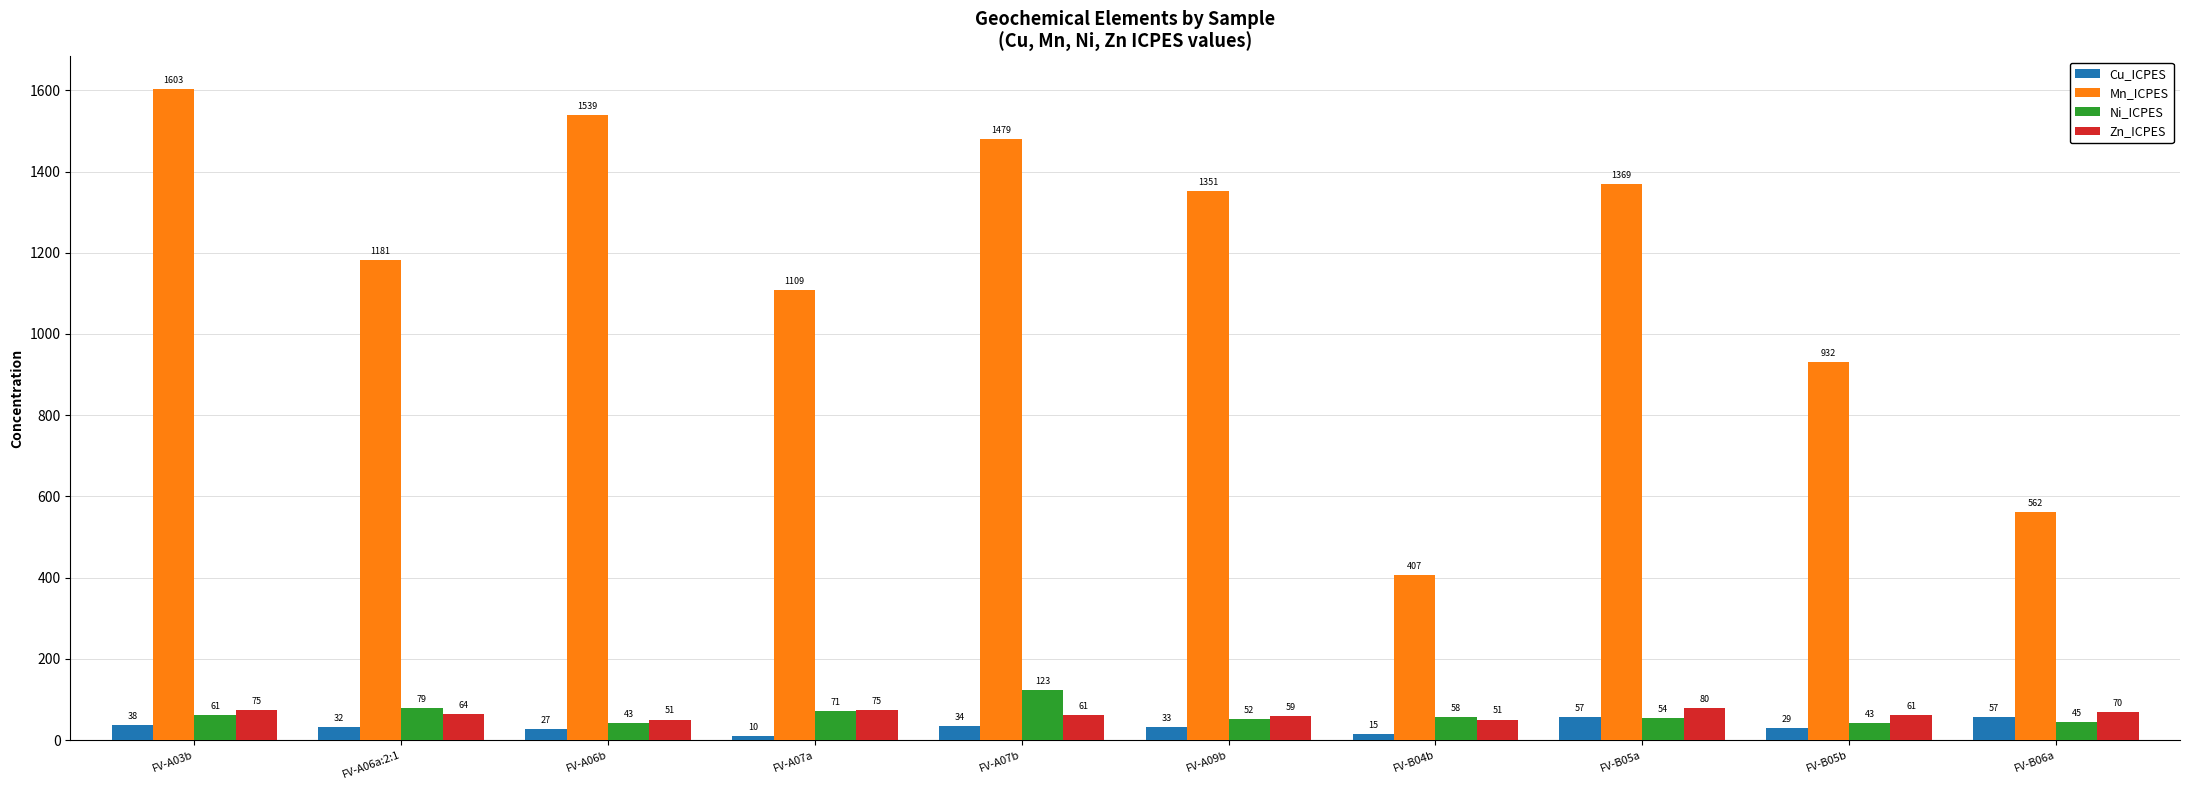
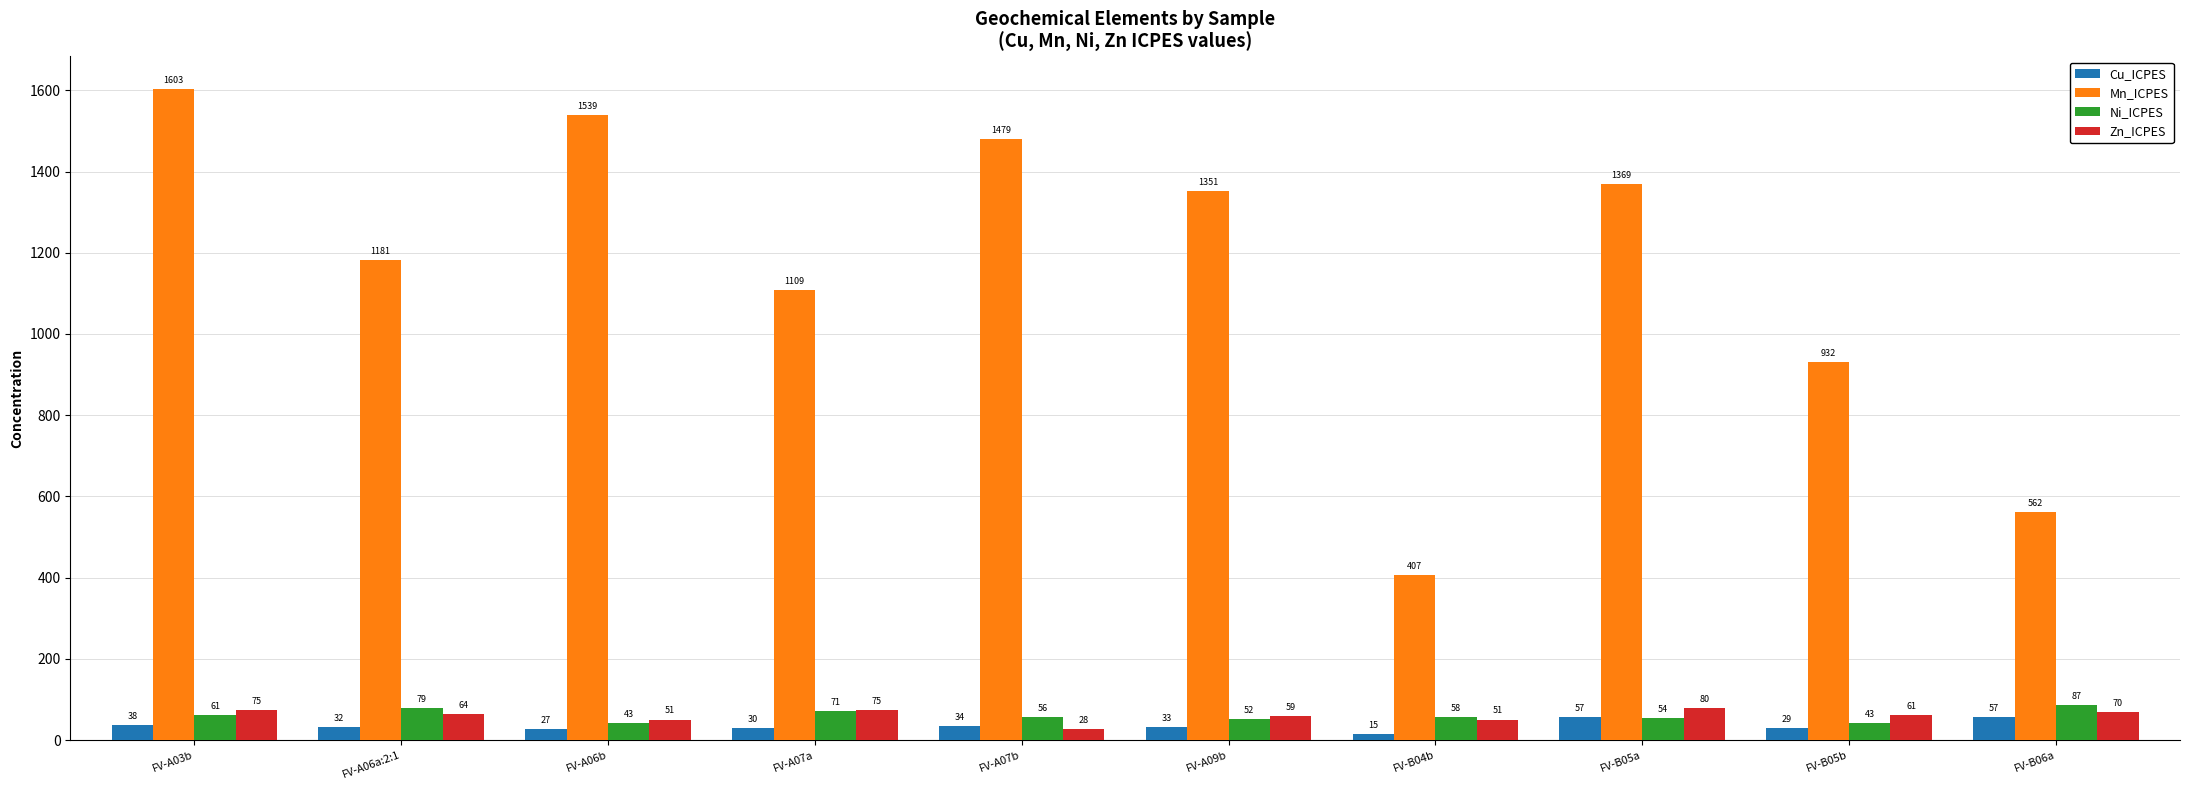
Cu_ICPES, FV-A07a: 10 -> 30
Ni_ICPES, FV-A07b: 123 -> 56
Zn_ICPES, FV-A07b: 61 -> 28
Ni_ICPES, FV-B06a: 45 -> 87
